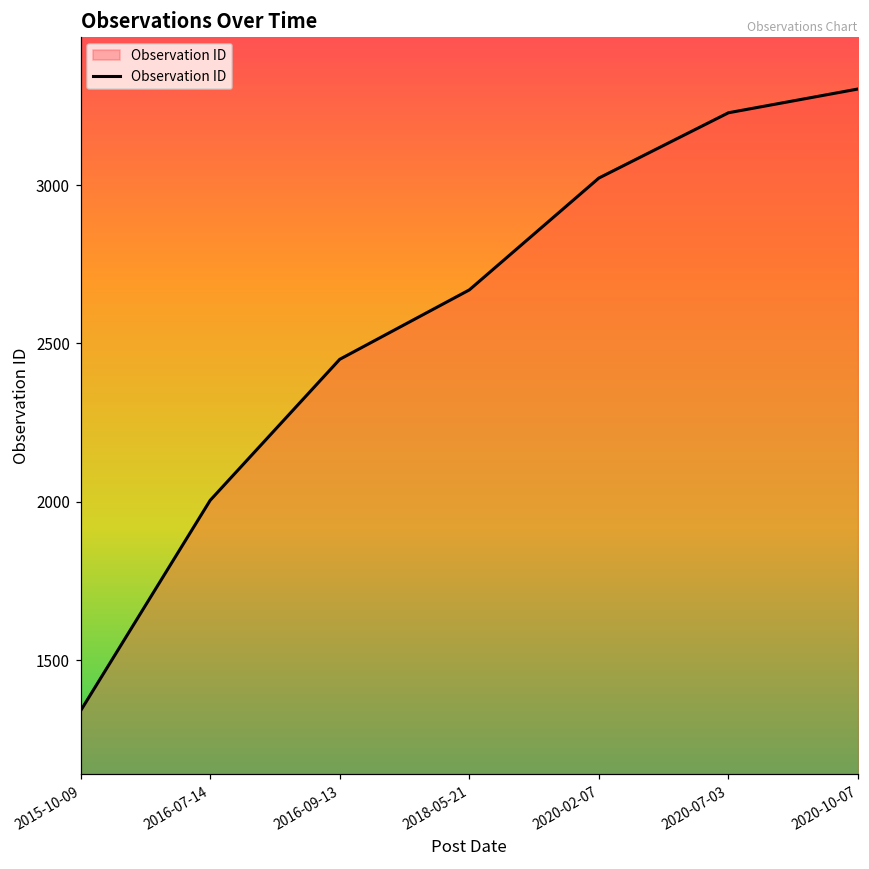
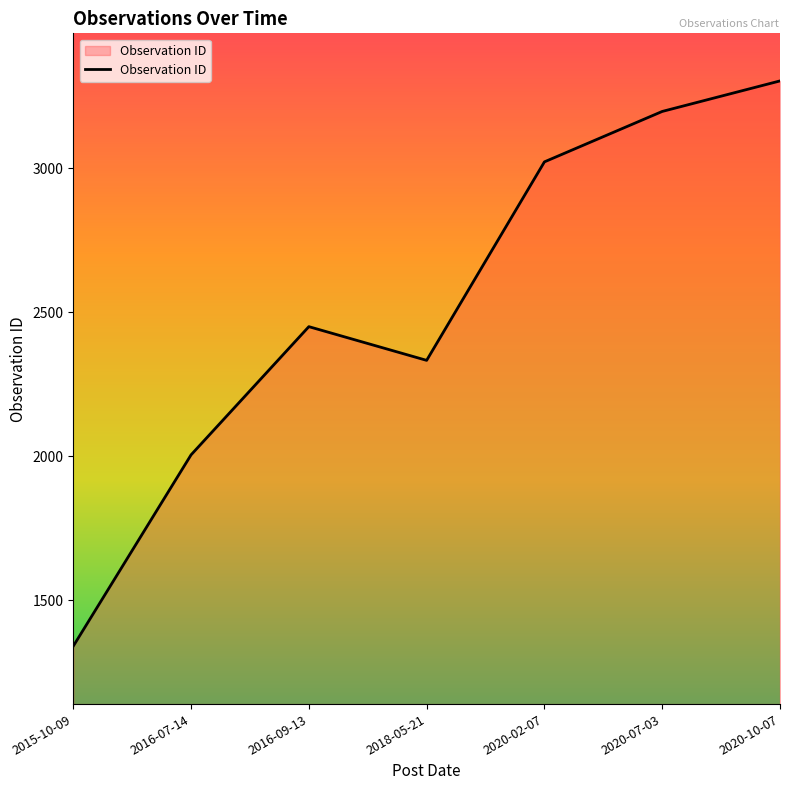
2018-05-21: 2670 -> 2330
2020-07-03: 3230 -> 3200
